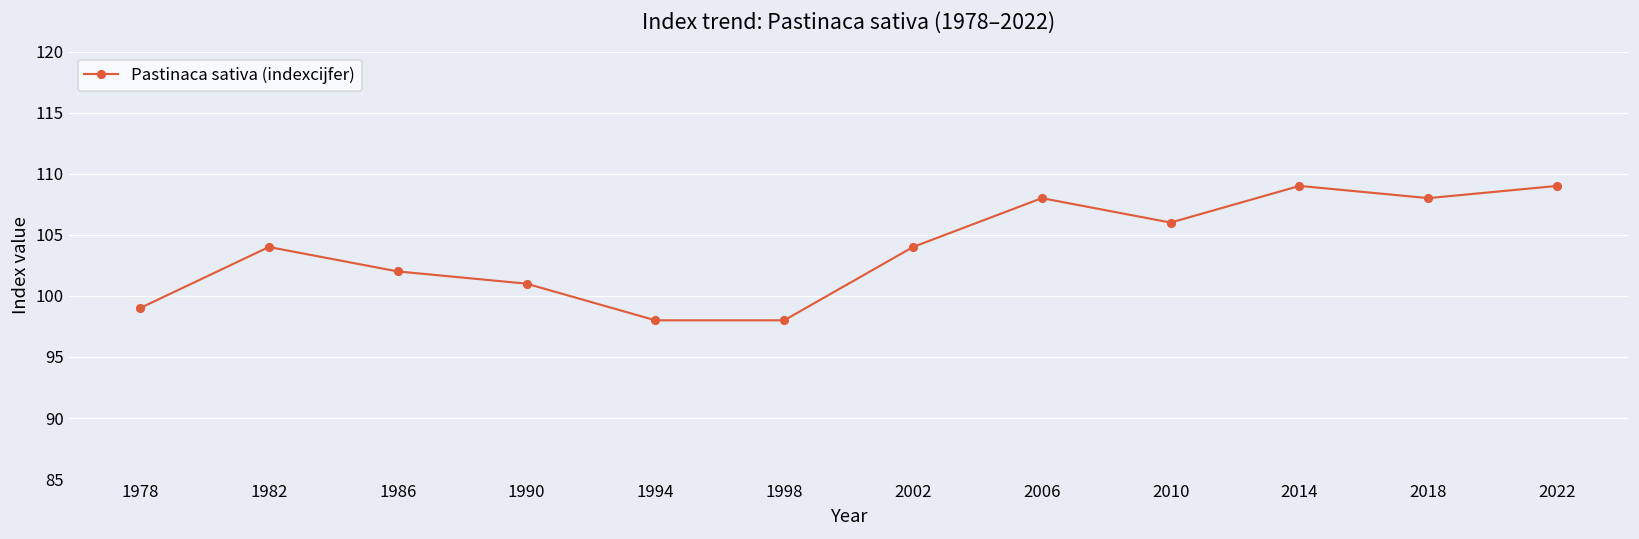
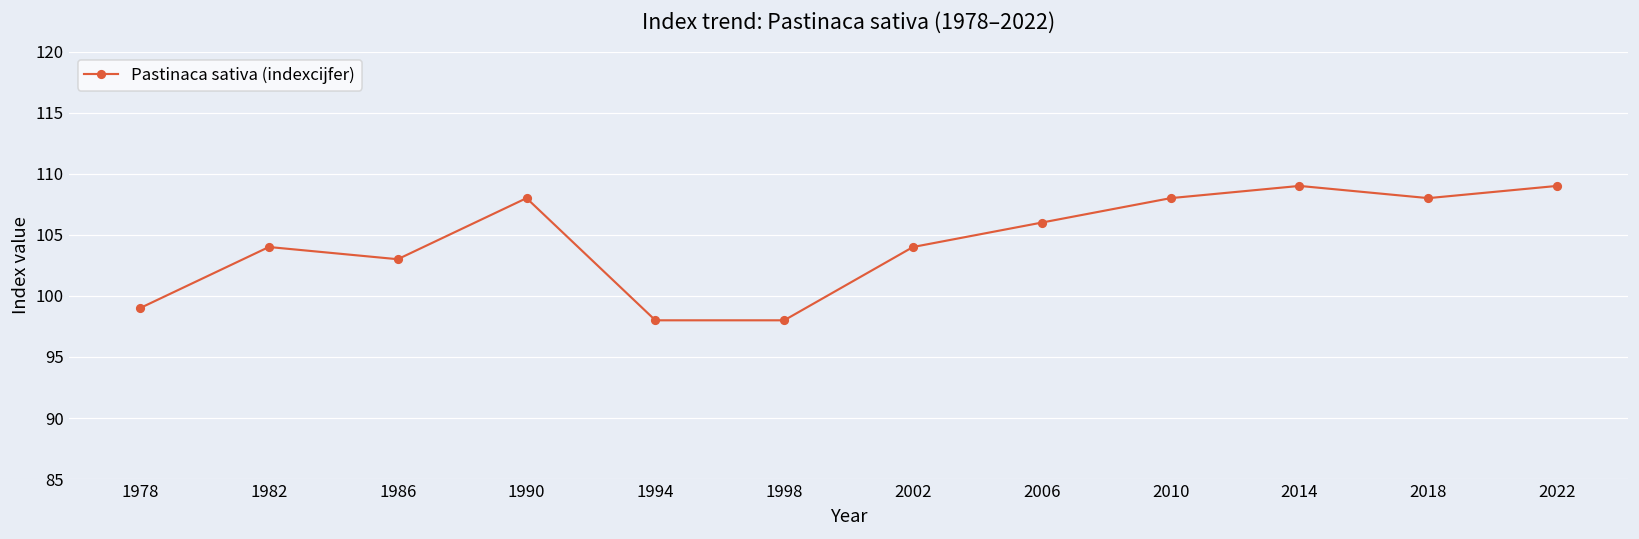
1986: 102 -> 103
1990: 101 -> 108
2006: 108 -> 106
2010: 106 -> 108
